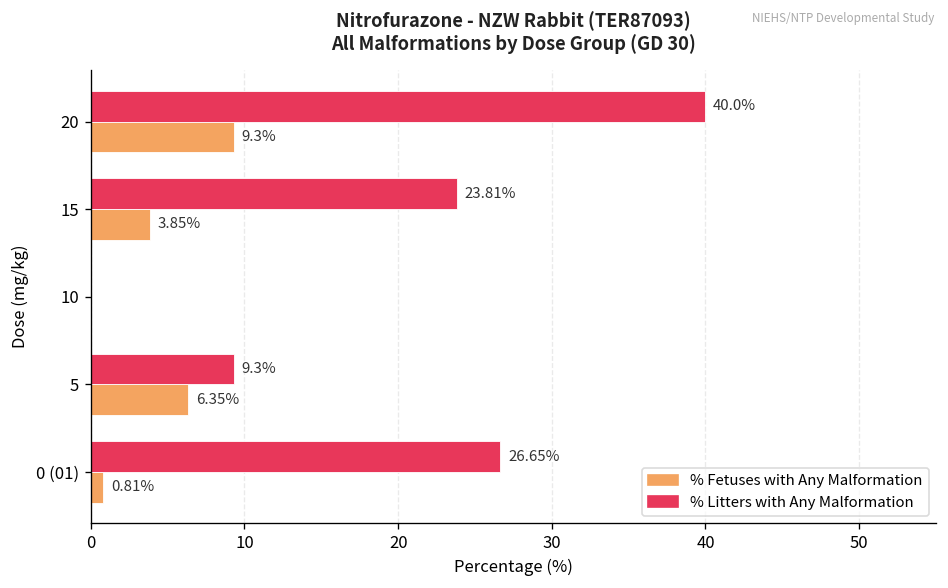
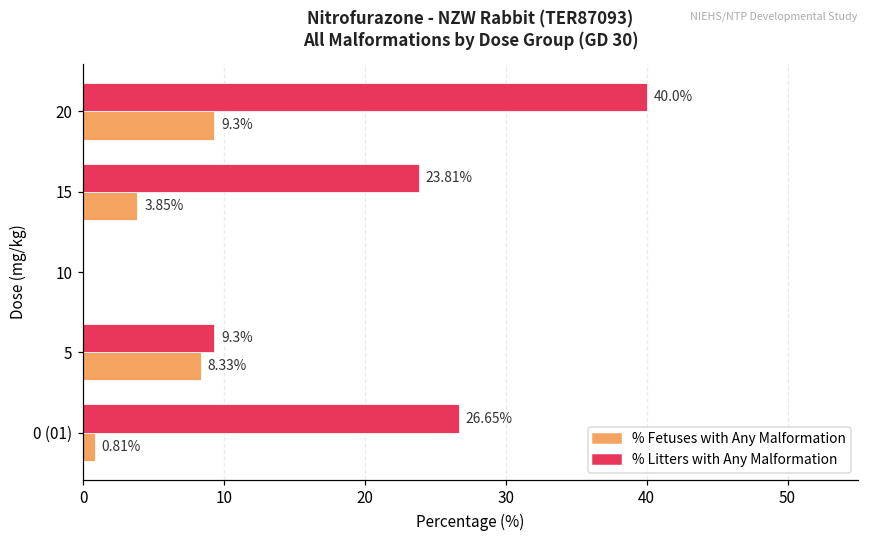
% Fetuses with Any Malformation, 5: 6.35% -> 8.33%
